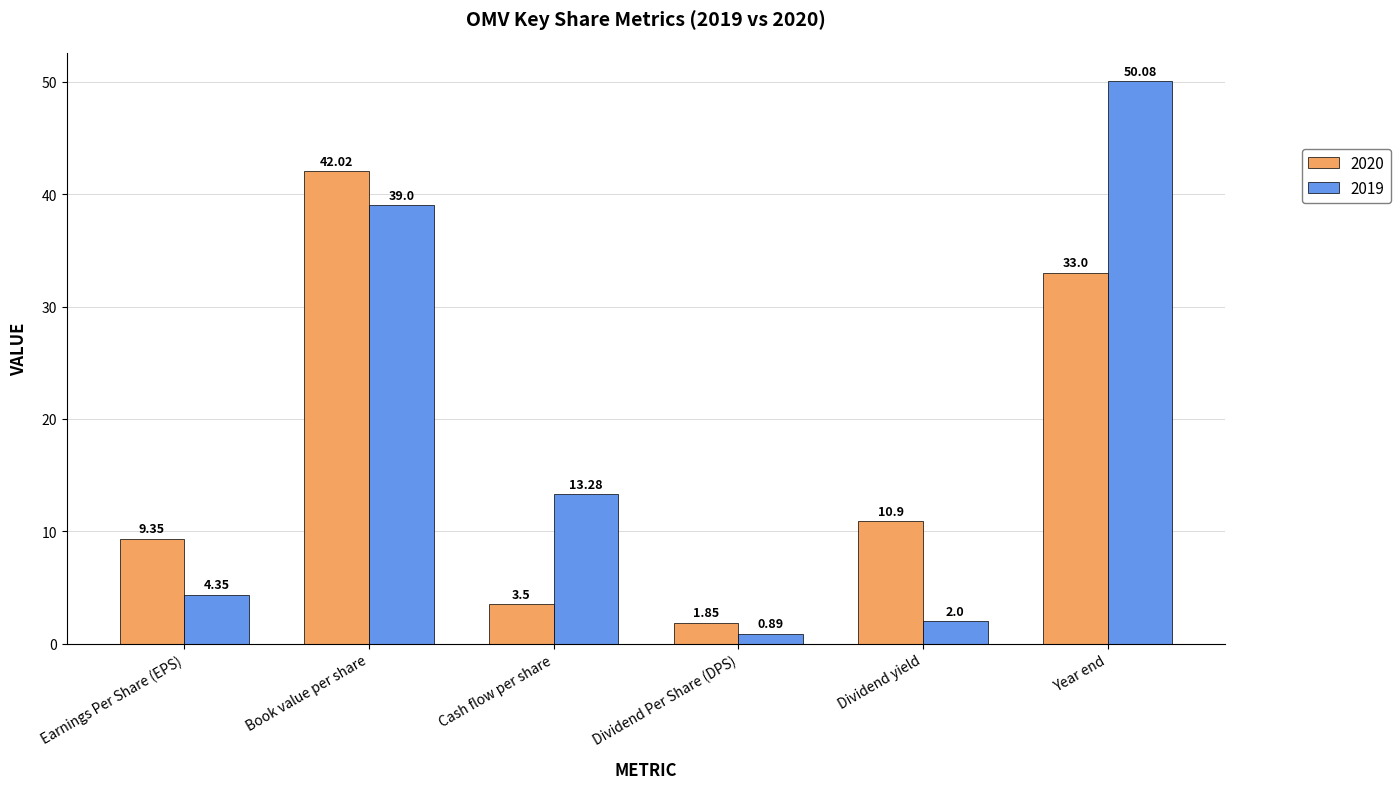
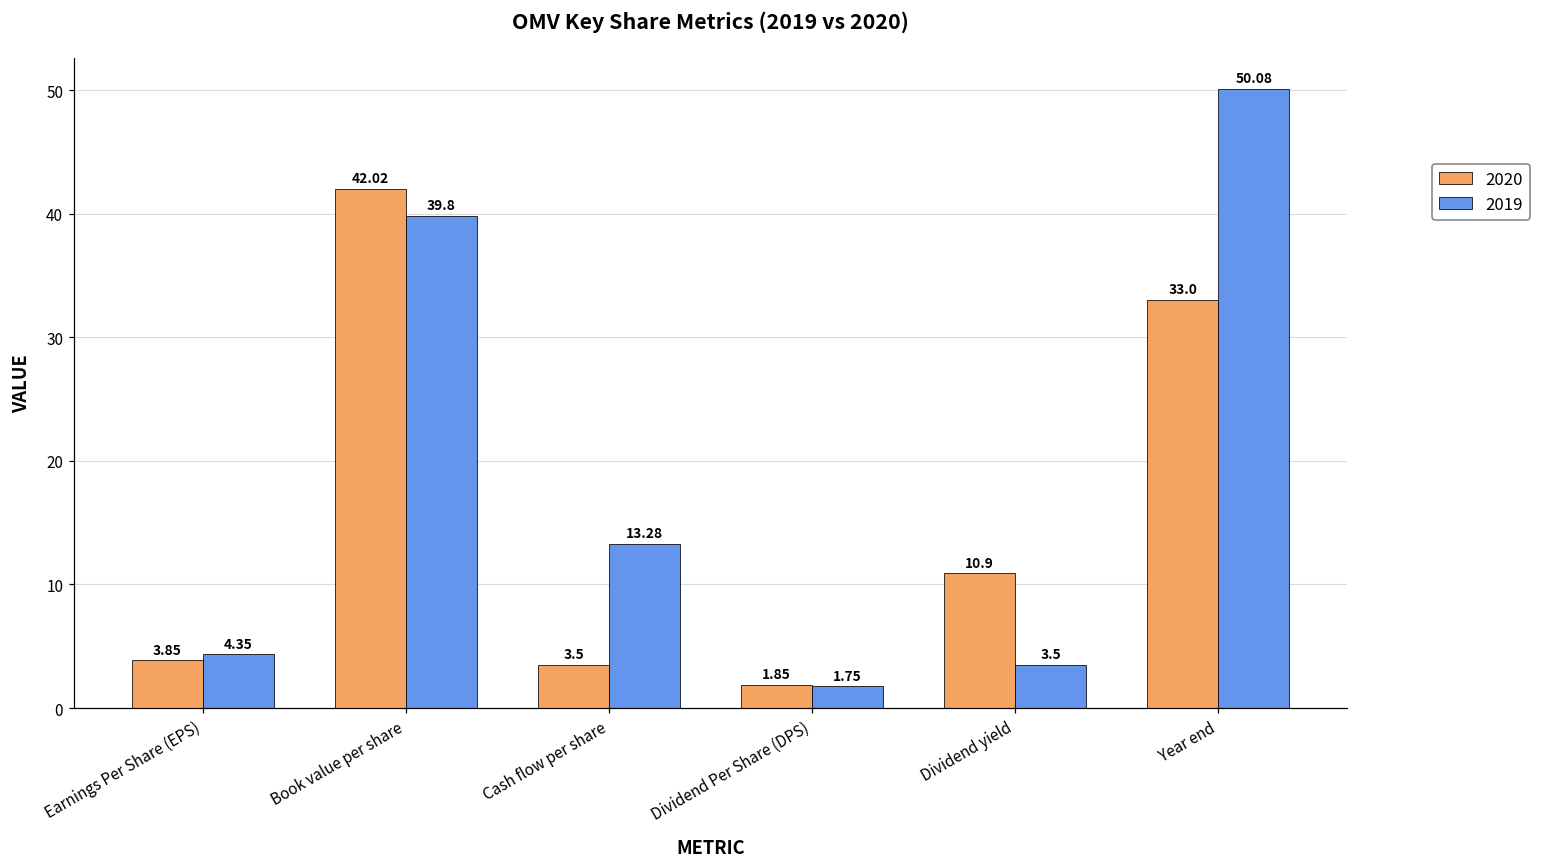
2020, Earnings Per Share (EPS): 9.35 -> 3.85
2019, Book value per share: 39.0 -> 39.8
2019, Dividend Per Share (DPS): 0.89 -> 1.75
2019, Dividend yield: 2.0 -> 3.5
